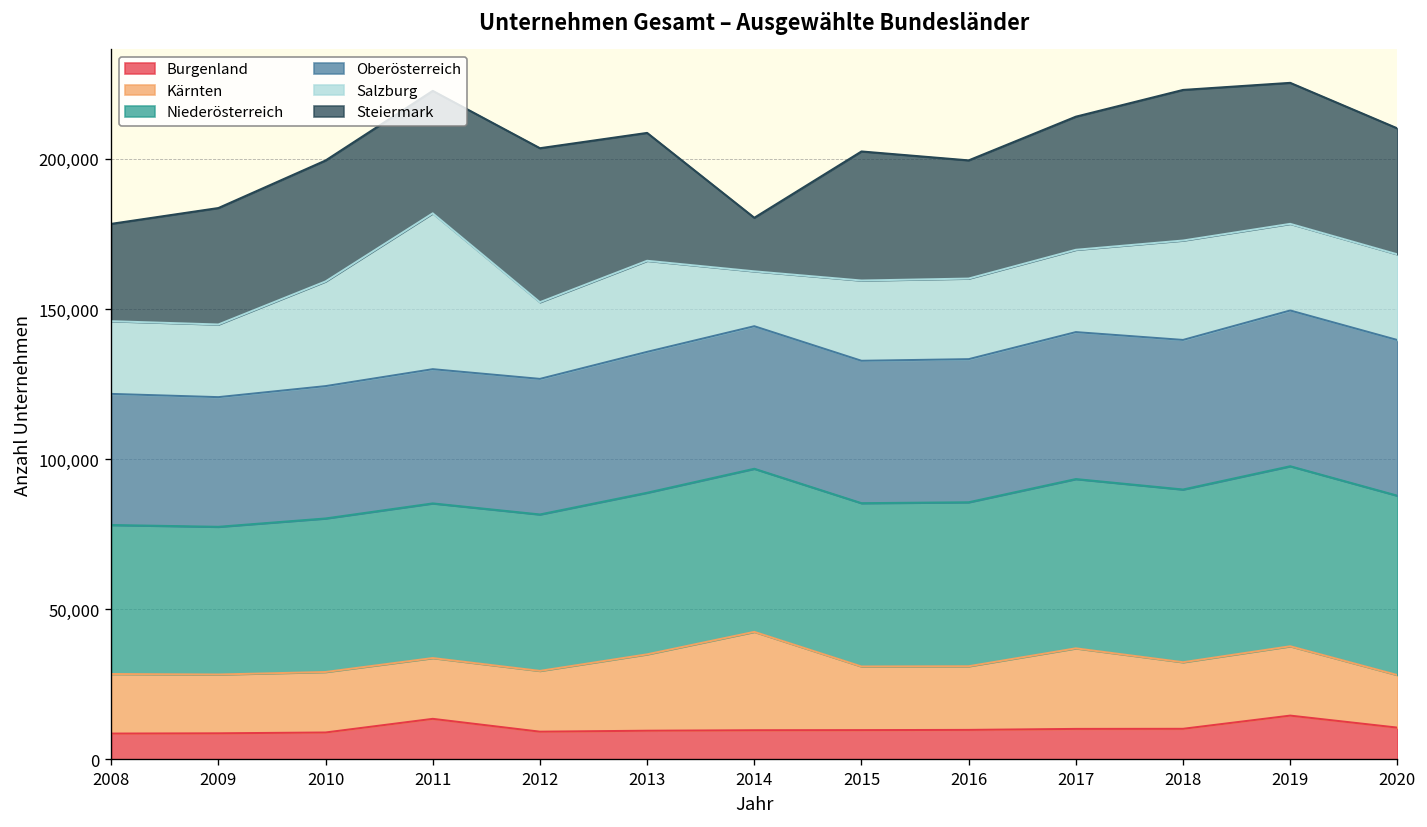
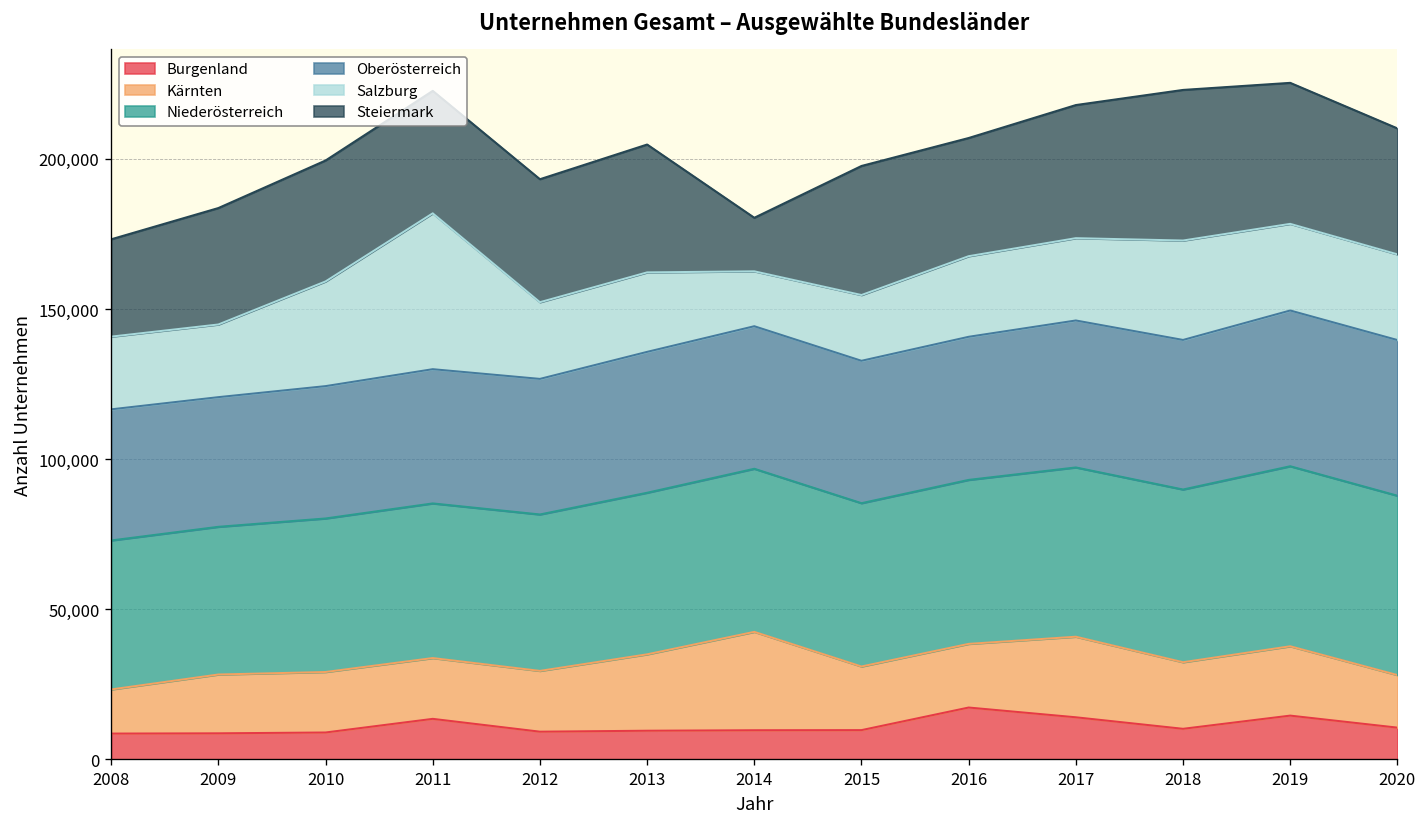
Kärnten, 2008: 20,000 -> 15,000
Steiermark, 2012: 51,000 -> 41,000
Salzburg, 2013: 30,000 -> 26,000
Salzburg, 2015: 27,000 -> 22,000
Burgenland, 2016: 10,000 -> 17,000
Burgenland, 2017: 10,000 -> 14,000
